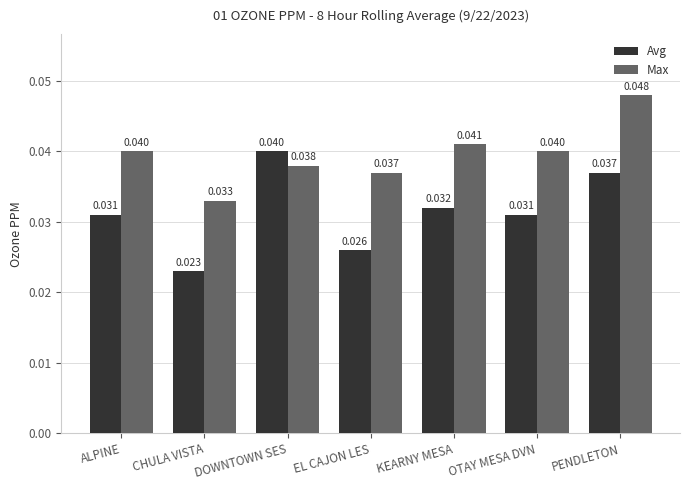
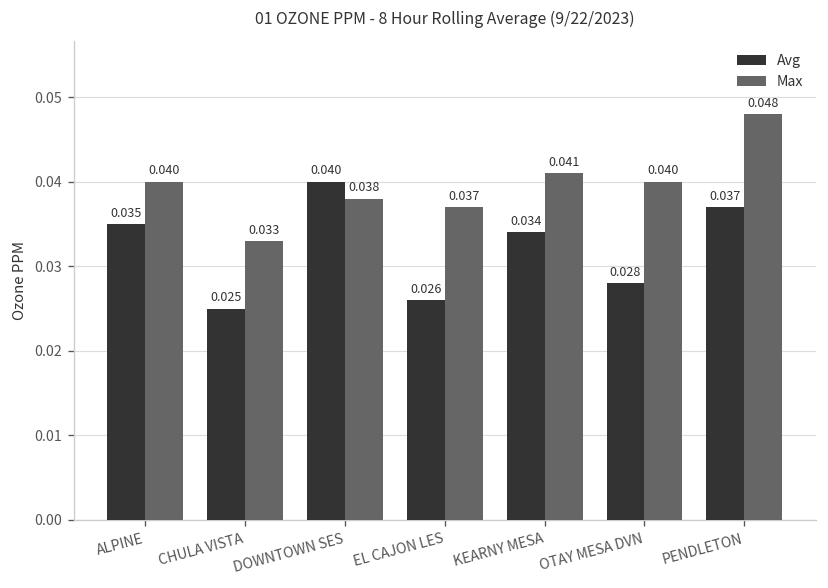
Avg, ALPINE: 0.031 -> 0.035
Avg, CHULA VISTA: 0.023 -> 0.025
Avg, KEARNY MESA: 0.032 -> 0.034
Avg, OTAY MESA DVN: 0.031 -> 0.028
